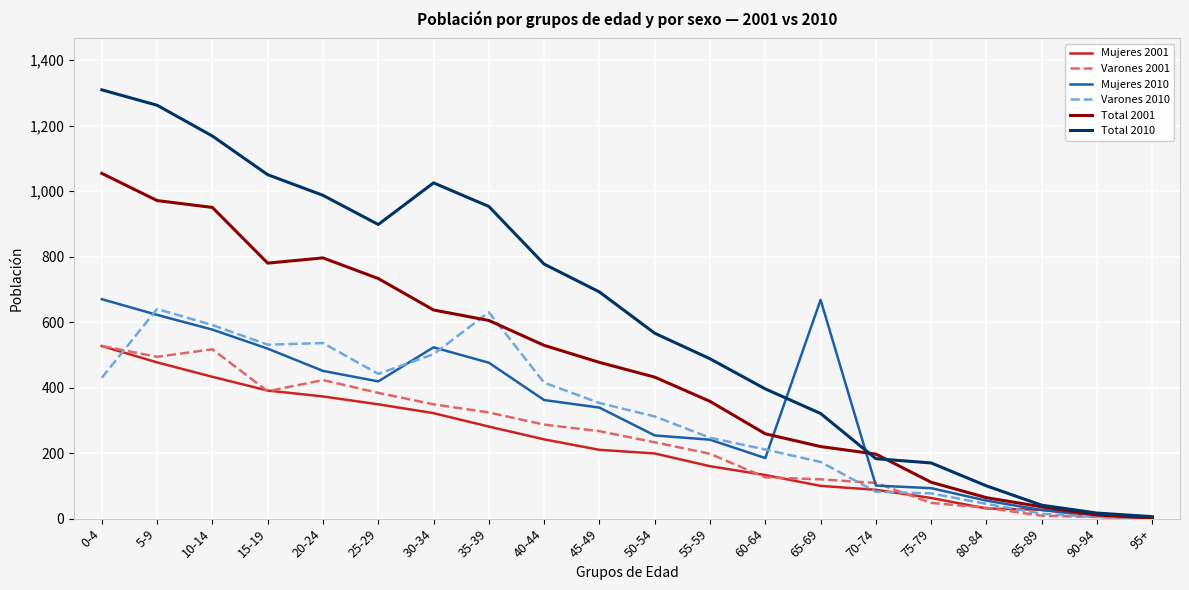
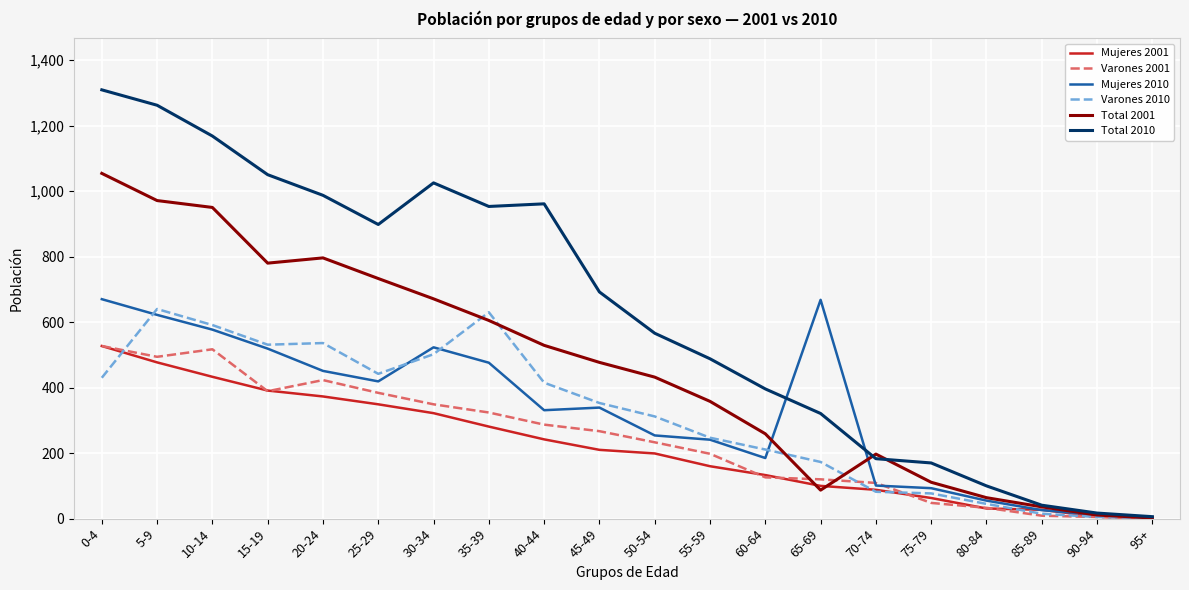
Total 2001, 30-34: 640 -> 670
Mujeres 2010, 40-44: 360 -> 330
Total 2010, 40-44: 780 -> 960
Total 2001, 65-69: 220 -> 90
